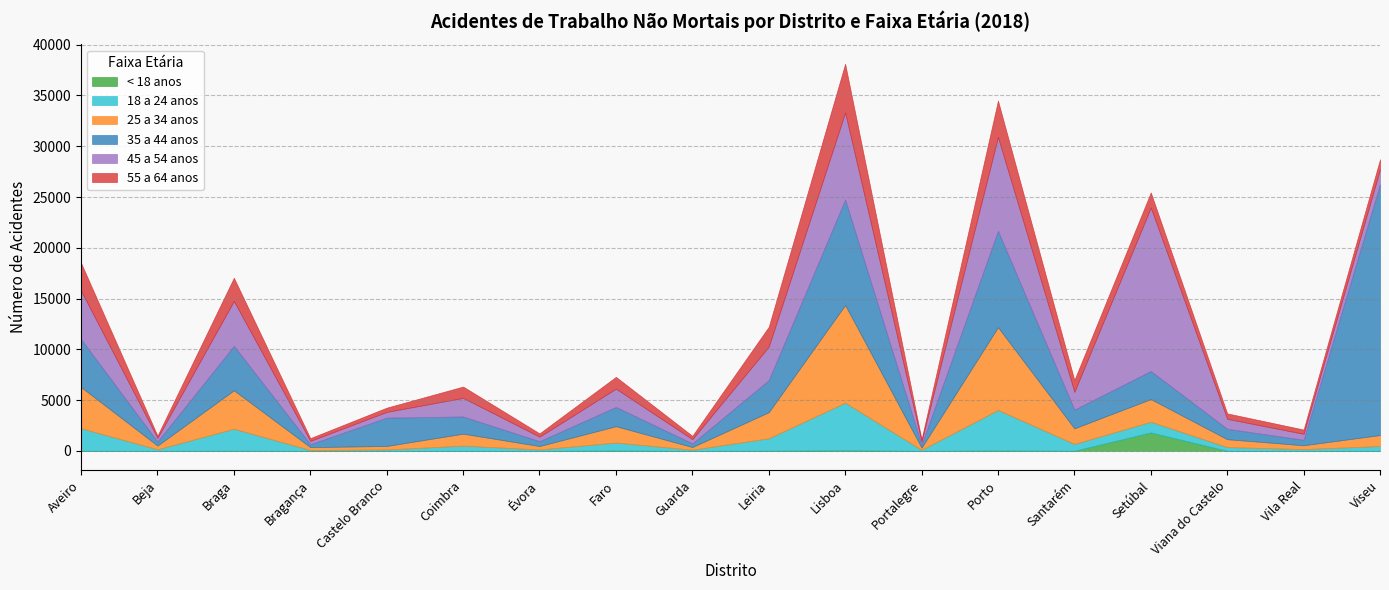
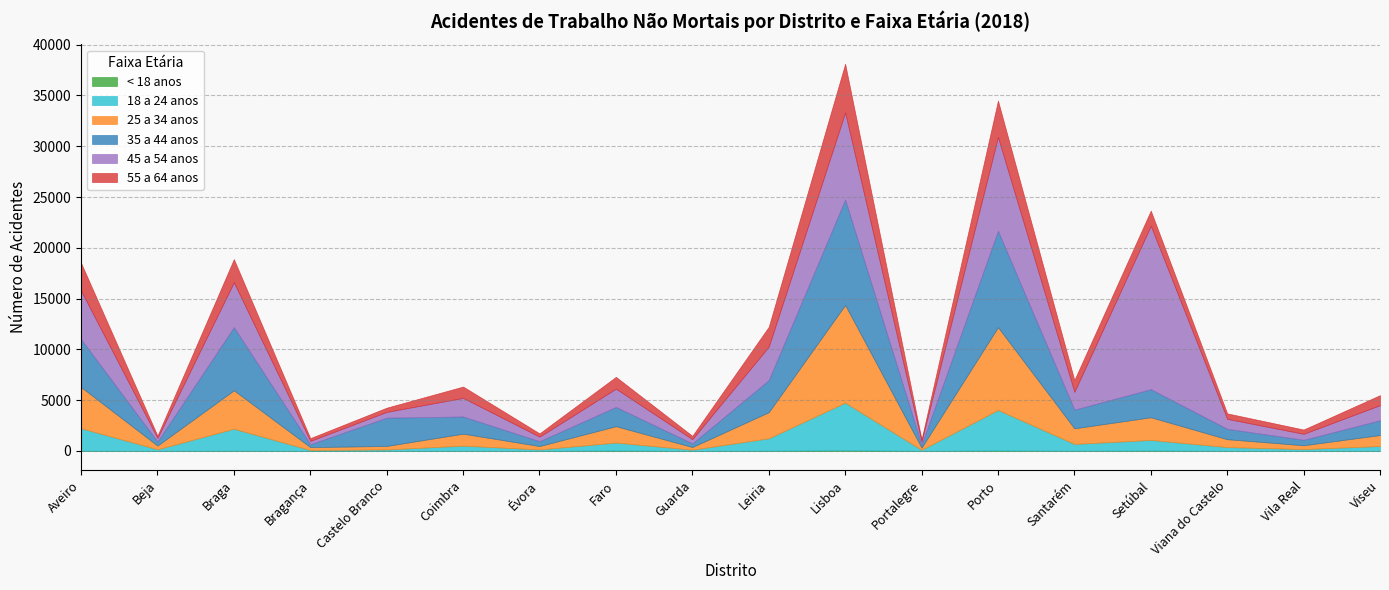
35 a 44 anos, Braga: 4400 -> 6200
< 18 anos, Setúbal: 1800 -> 0
35 a 44 anos, Viseu: 24700 -> 1500
